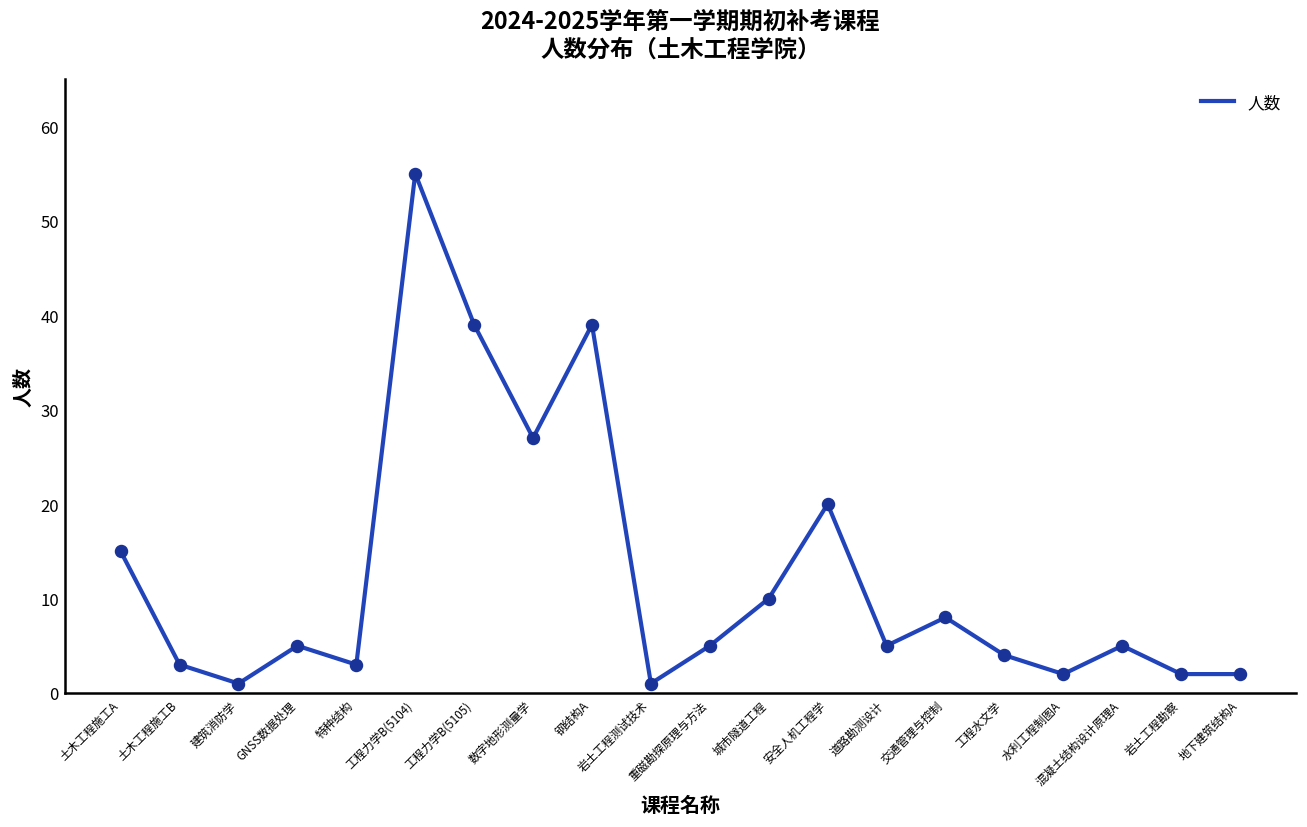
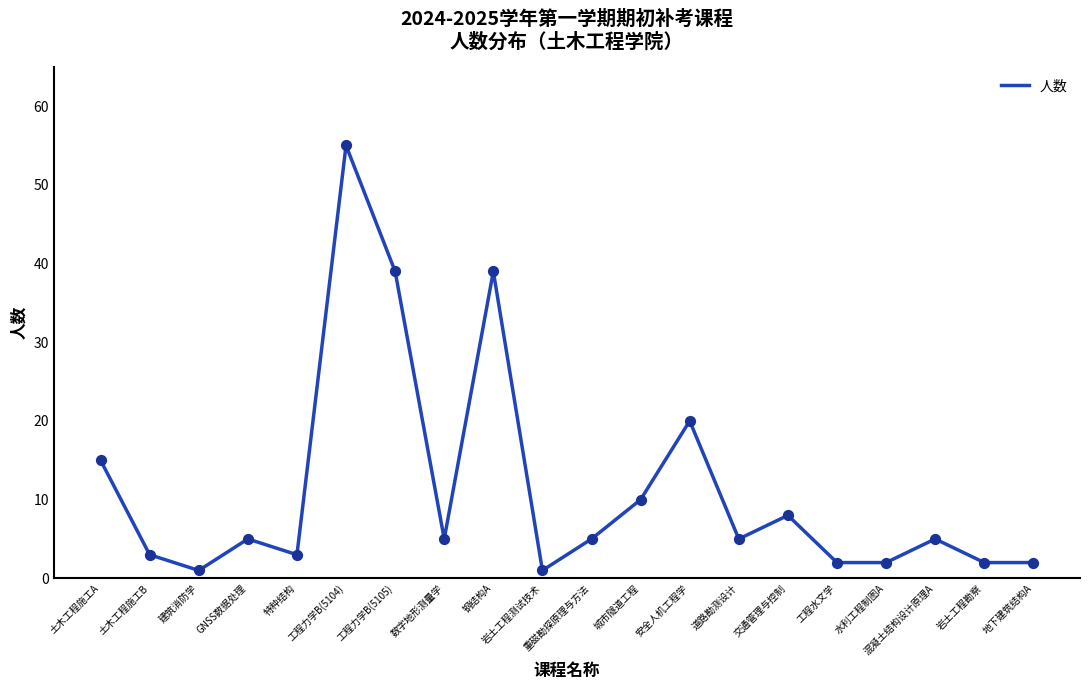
数字地形测量学: 27 -> 5
工程水文学: 4 -> 2
